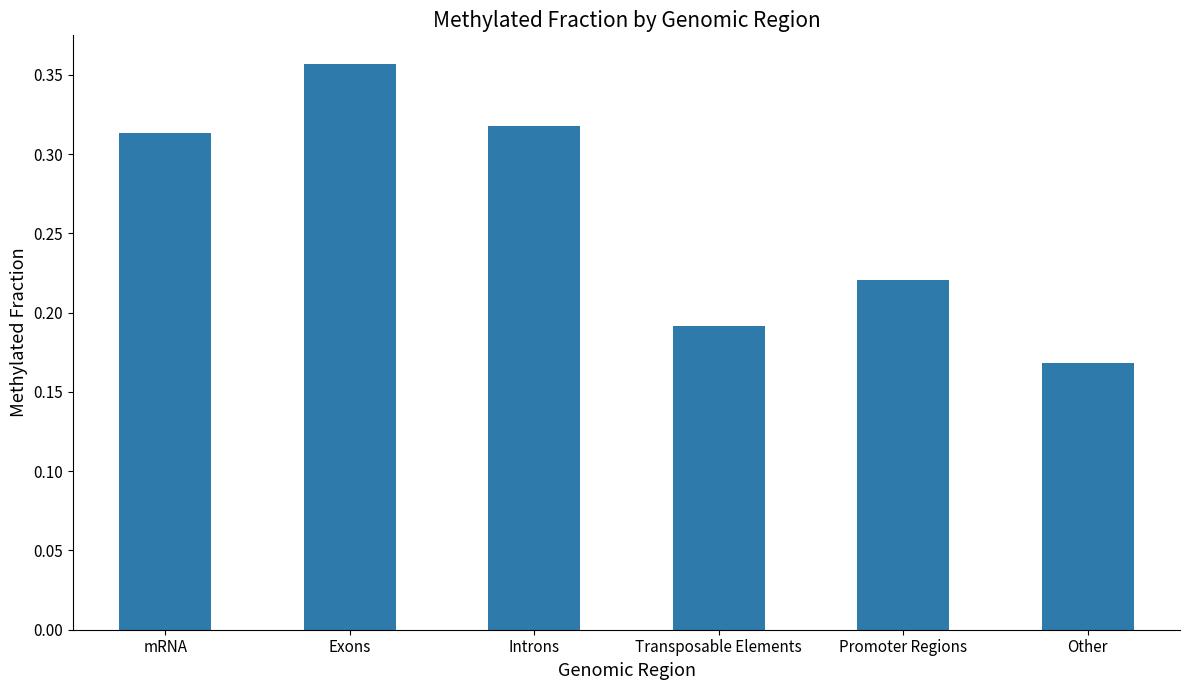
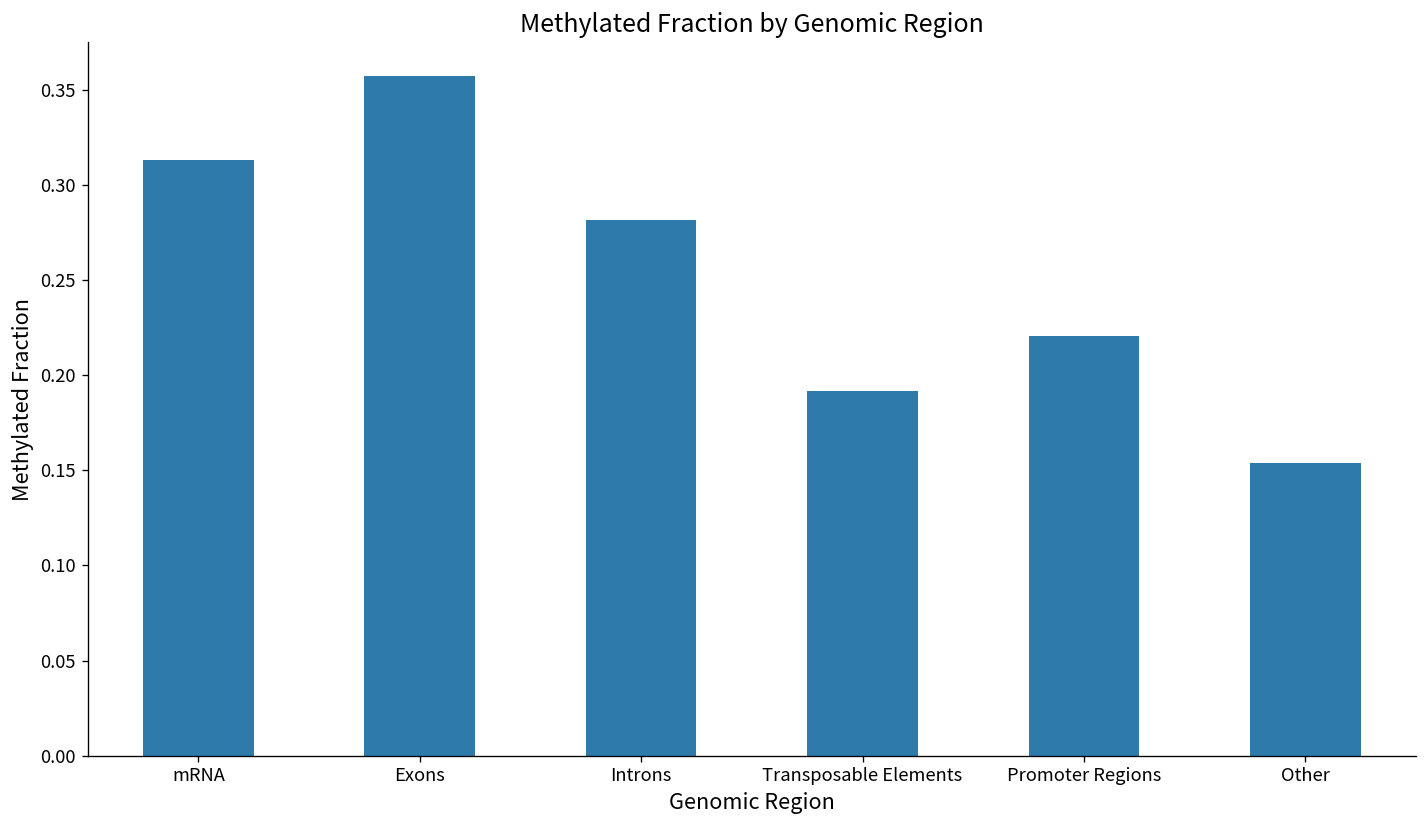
Introns: 0.318 -> 0.281
Other: 0.168 -> 0.154
